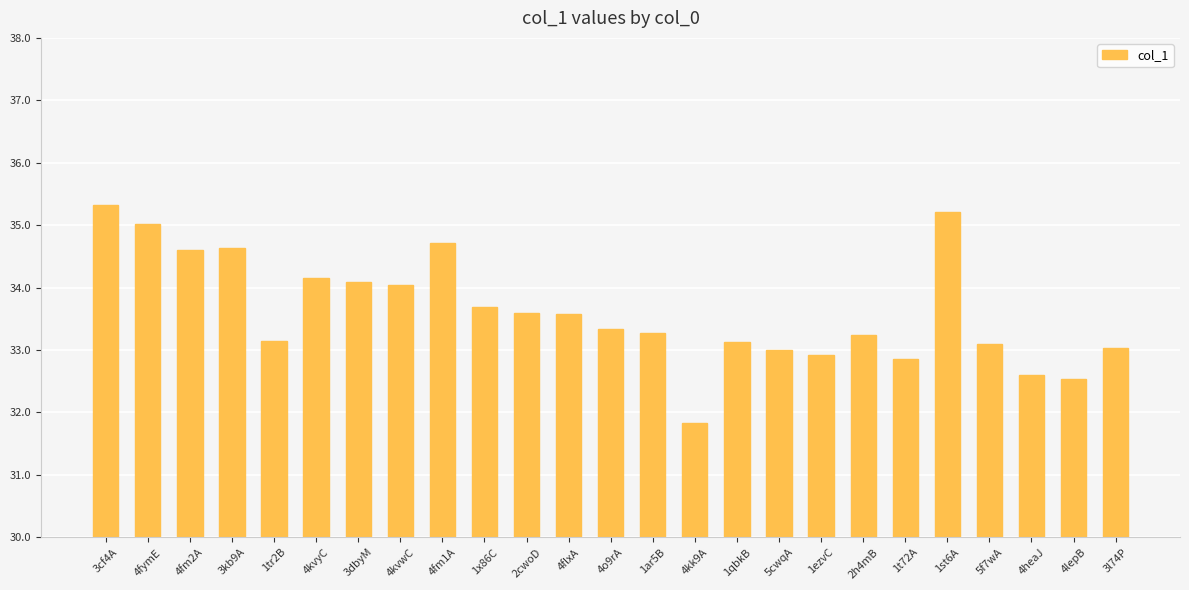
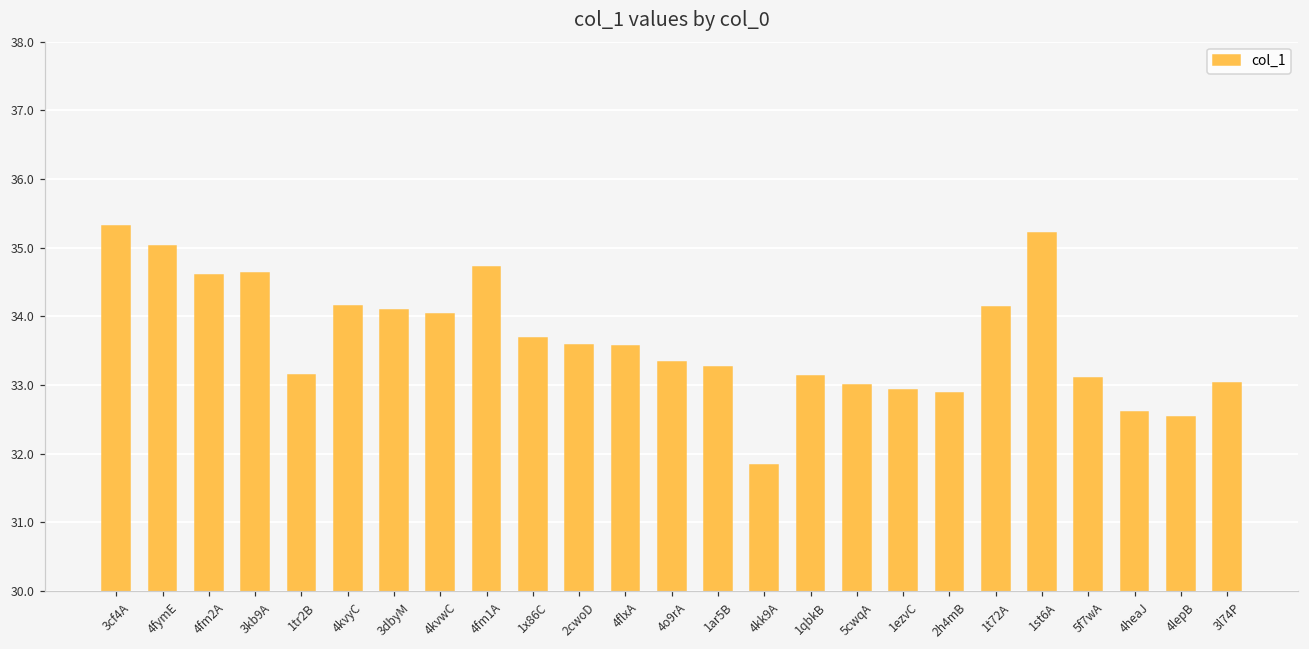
2h4mB: 33.2 -> 32.9
1t72A: 32.9 -> 34.1
